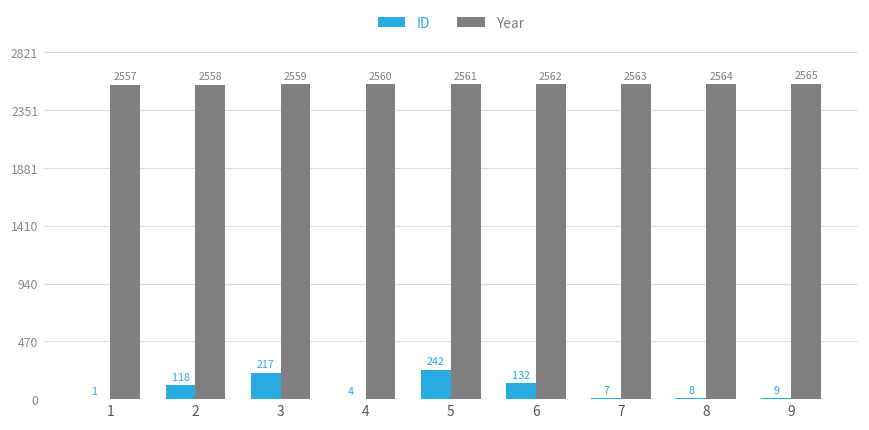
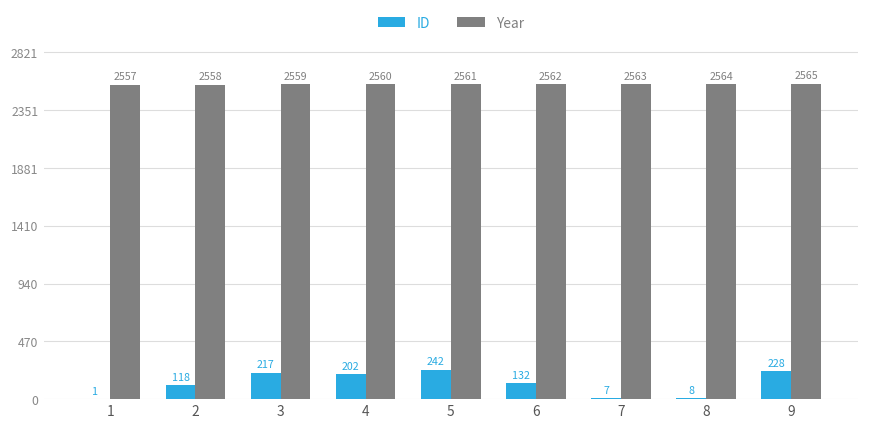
ID, 4: 4 -> 202
ID, 9: 9 -> 228
